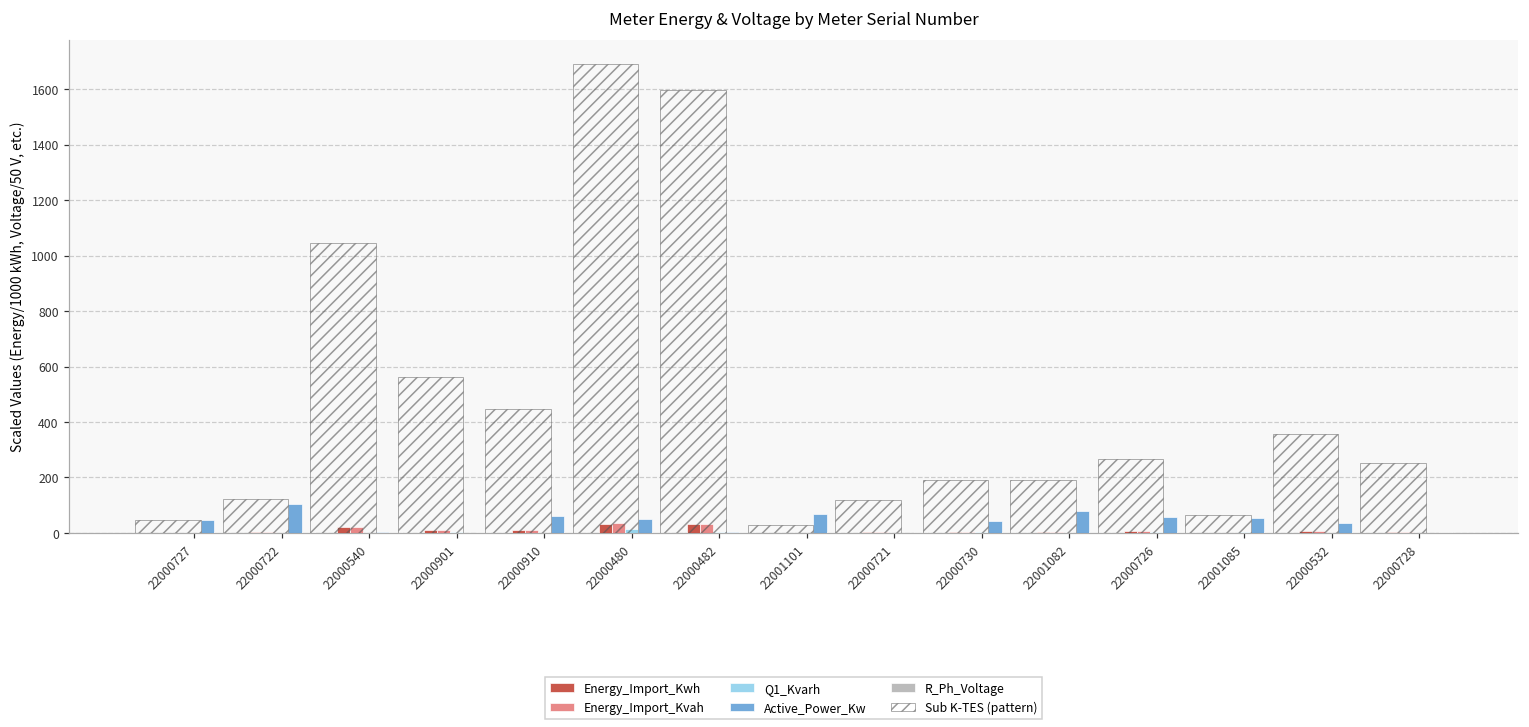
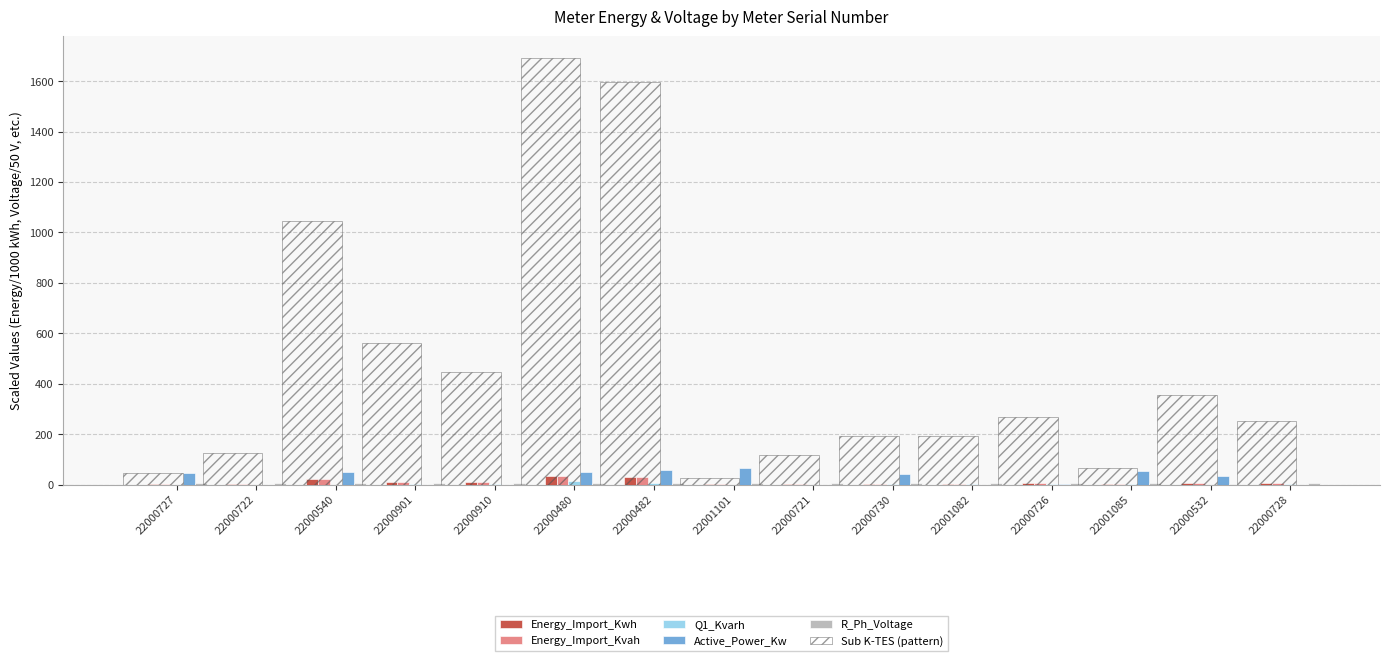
Active_Power_Kw, 22000722: 100 -> 0
Active_Power_Kw, 22000540: 0 -> 50
Active_Power_Kw, 22000910: 60 -> 0
Active_Power_Kw, 22000482: 0 -> 60
Active_Power_Kw, 22001082: 80 -> 0
Active_Power_Kw, 22000726: 60 -> 0
